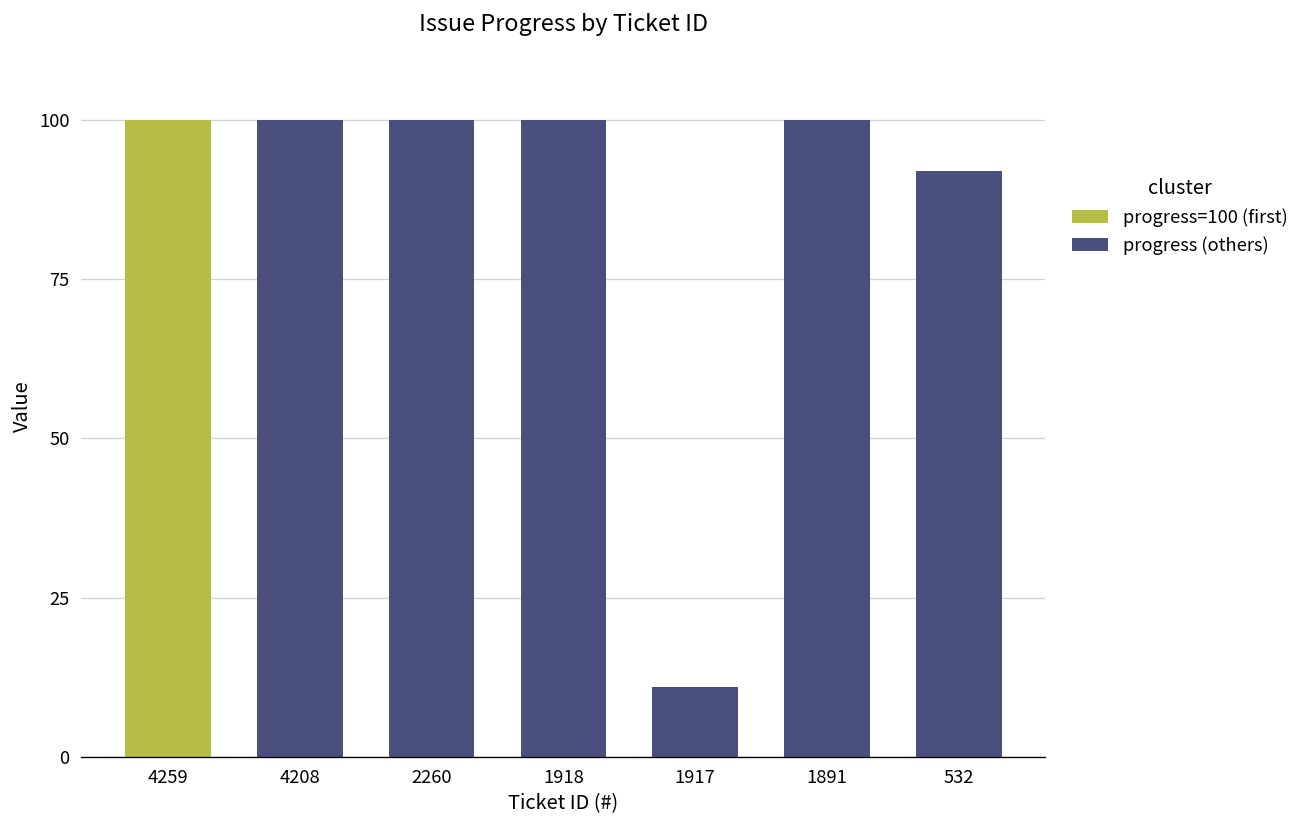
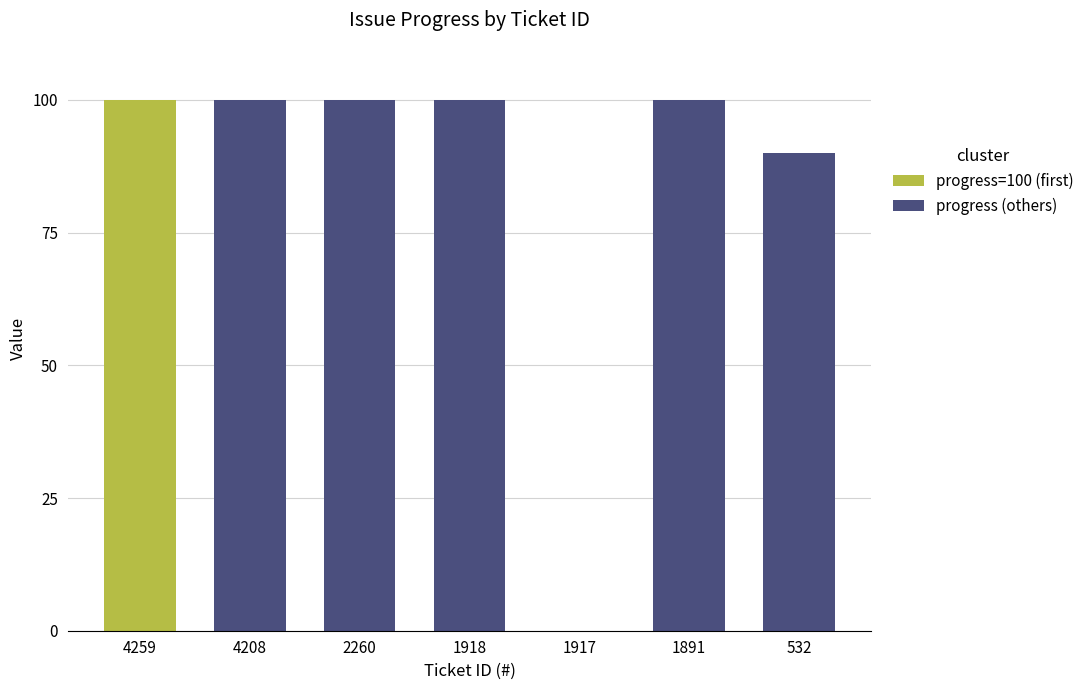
1917: 11 -> 0
532: 92 -> 90
